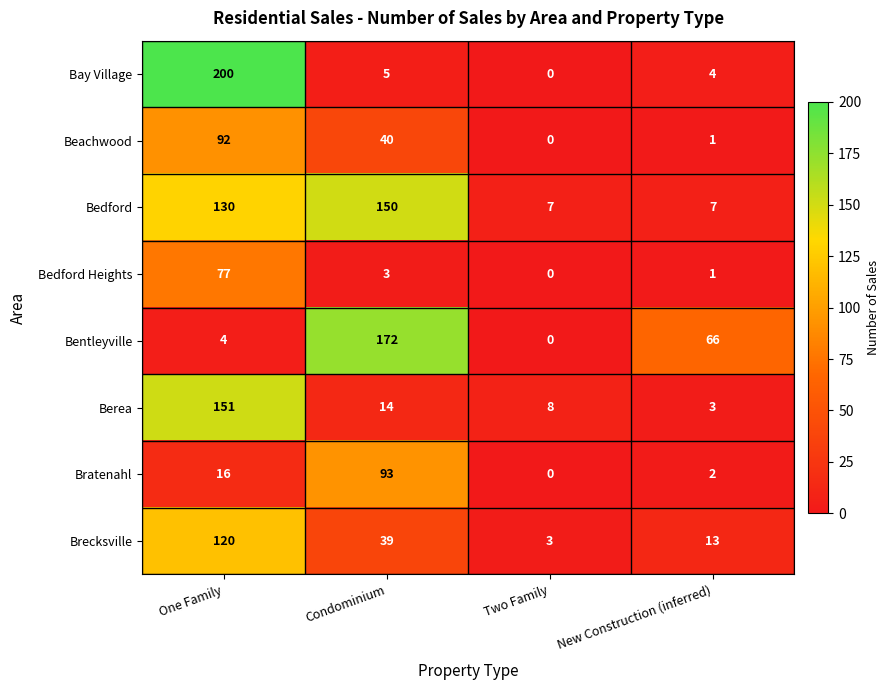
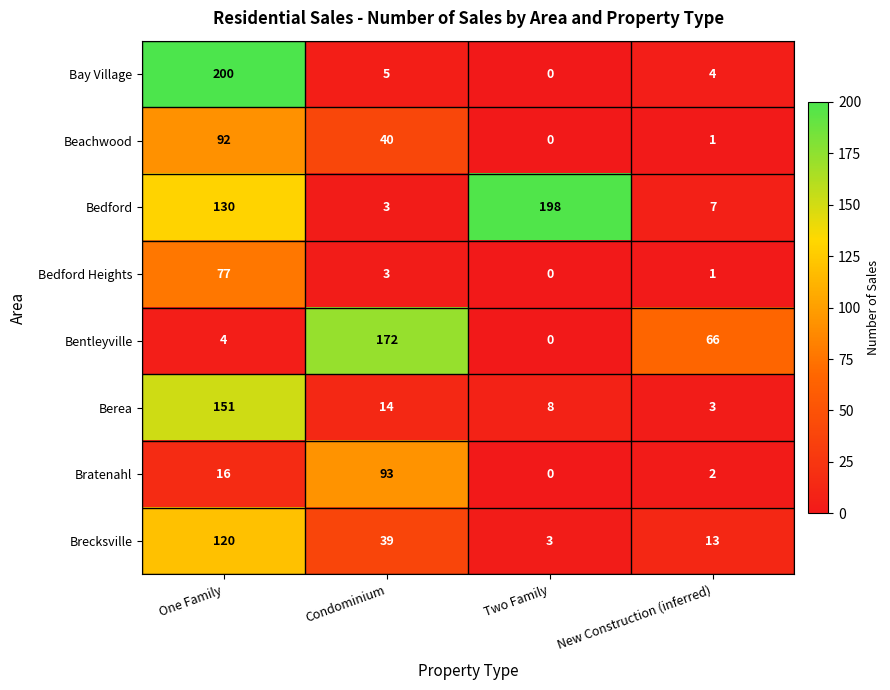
Bedford, Condominium: 150 -> 3
Bedford, Two Family: 7 -> 198
